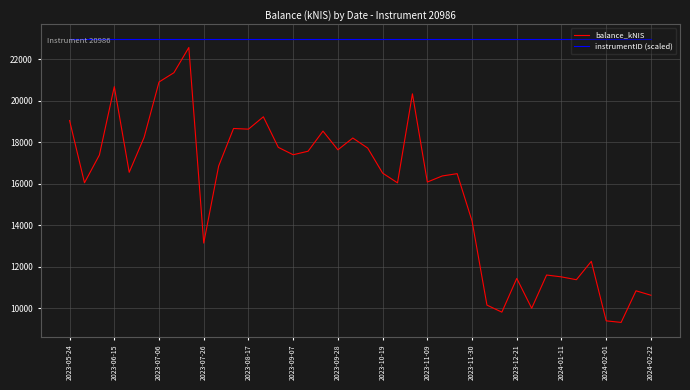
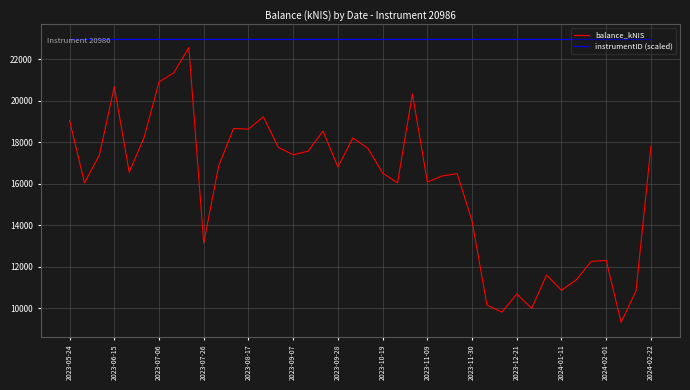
balance_kNIS, 2023-09-28: 17600 -> 16800
balance_kNIS, 2023-12-21: 11400 -> 10700
balance_kNIS, 2024-01-11: 11500 -> 10900
balance_kNIS, 2024-02-01: 9400 -> 12300
balance_kNIS, 2024-02-22: 10600 -> 17800
